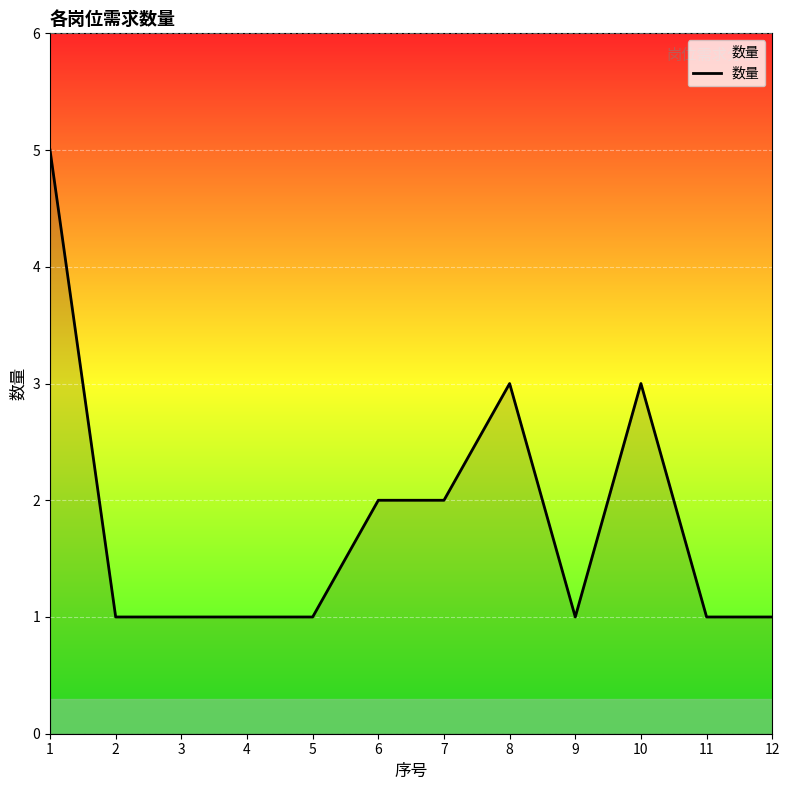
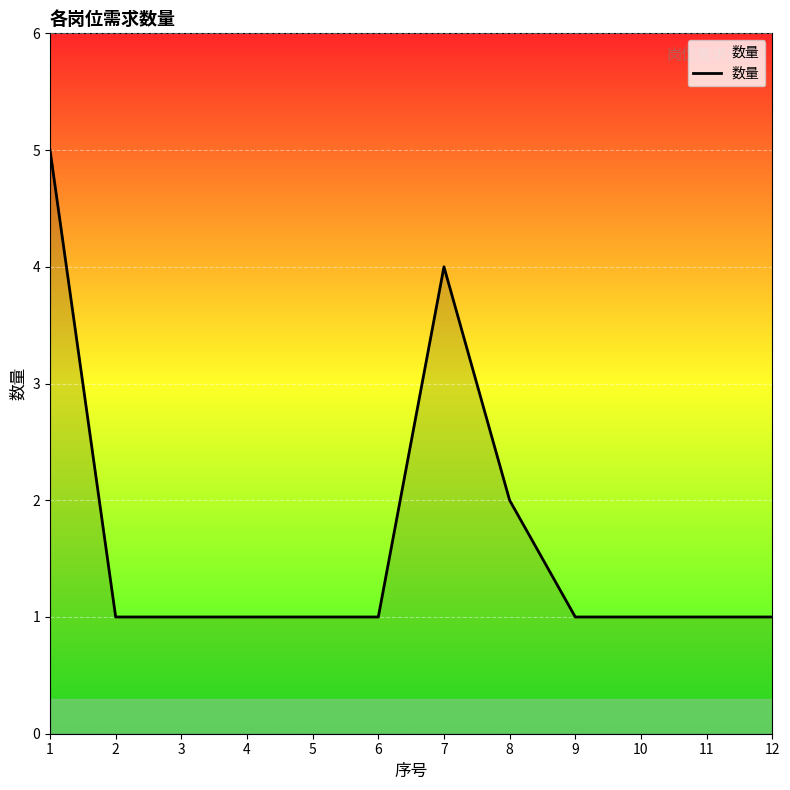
6: 2 -> 1
7: 2 -> 4
8: 3 -> 2
10: 3 -> 1
